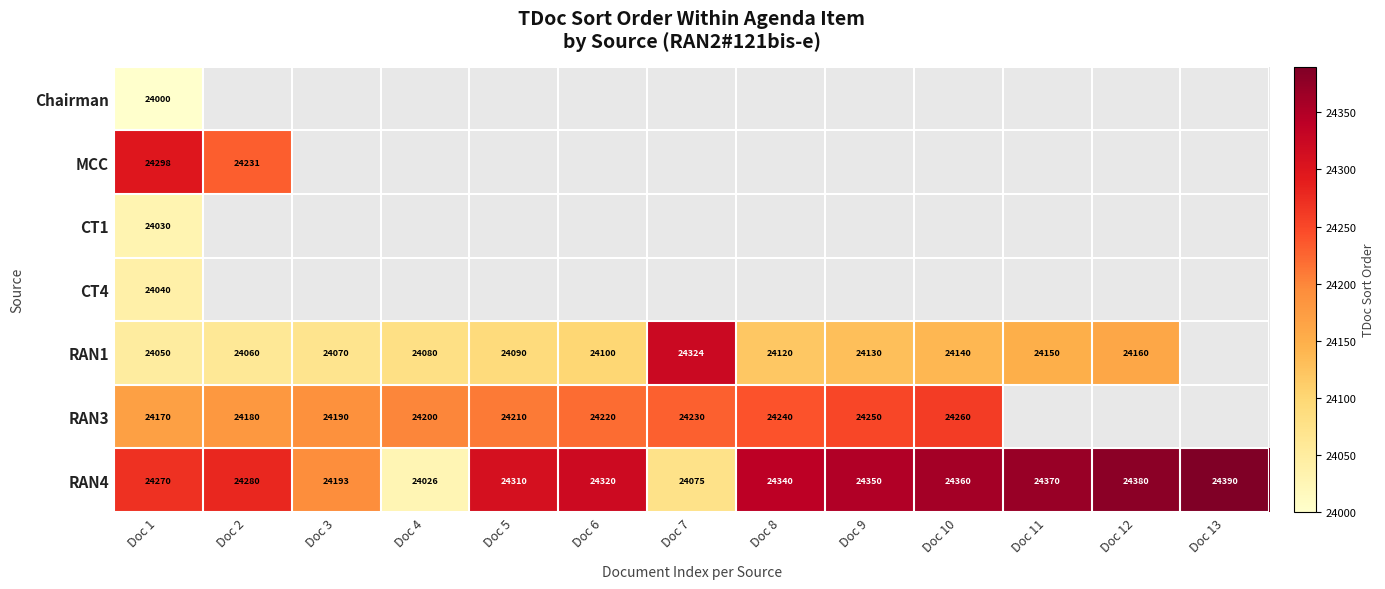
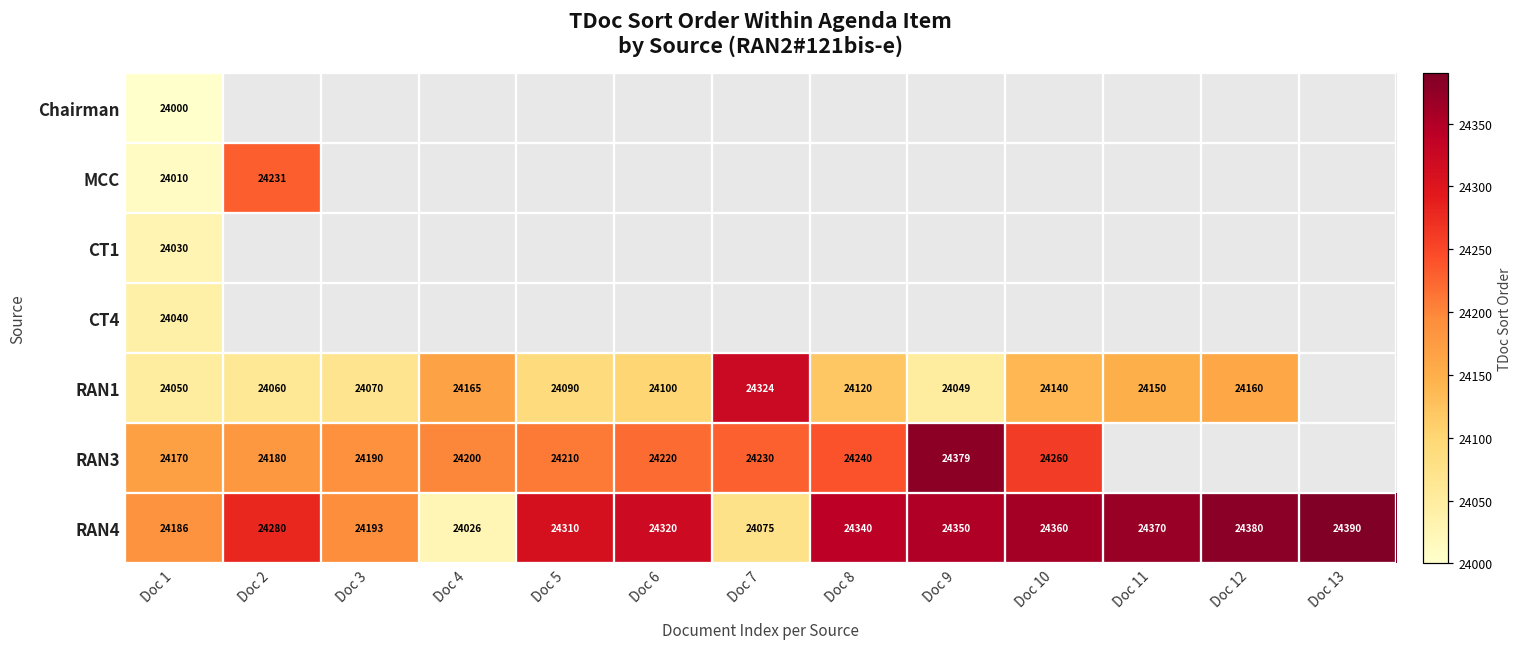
MCC, Doc 1: 24298 -> 24010
RAN1, Doc 4: 24080 -> 24165
RAN1, Doc 9: 24130 -> 24049
RAN3, Doc 9: 24250 -> 24379
RAN4, Doc 1: 24270 -> 24186
